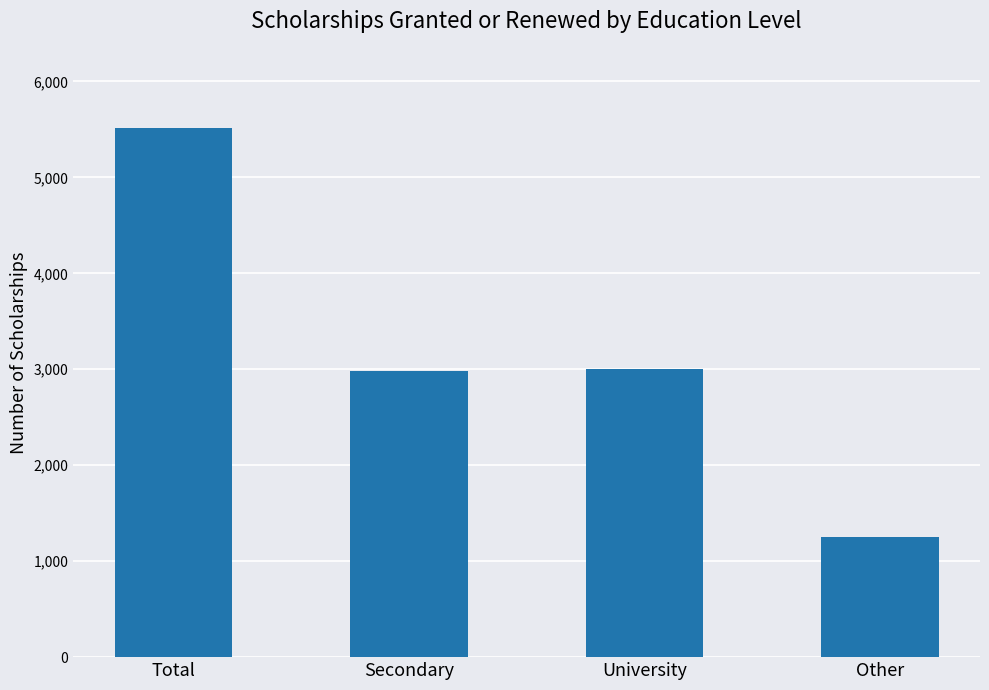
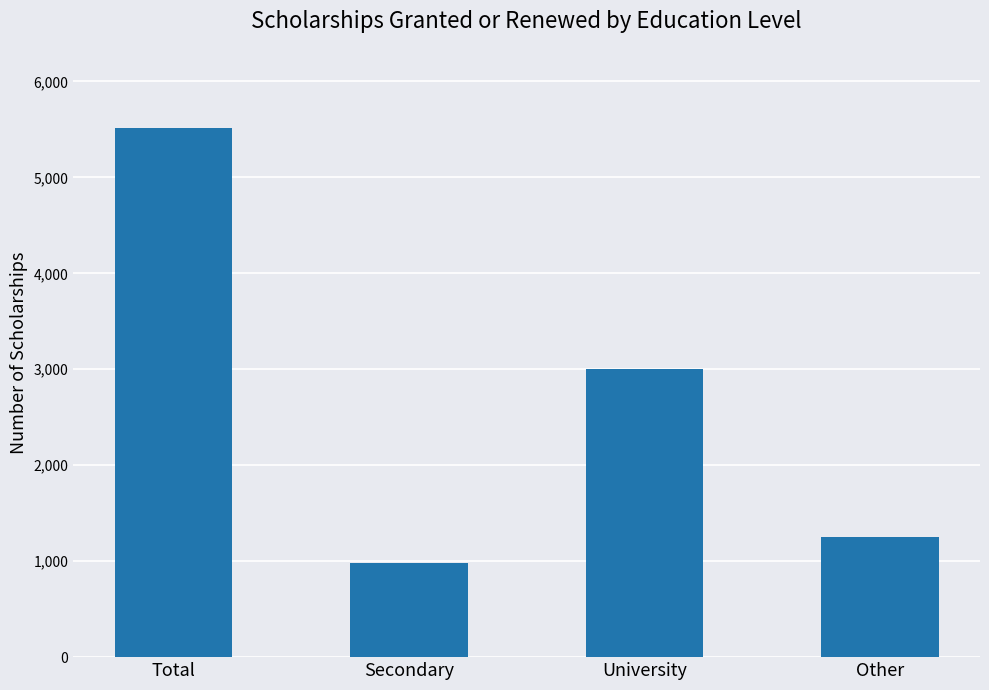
Secondary: 3,000 -> 1,000
